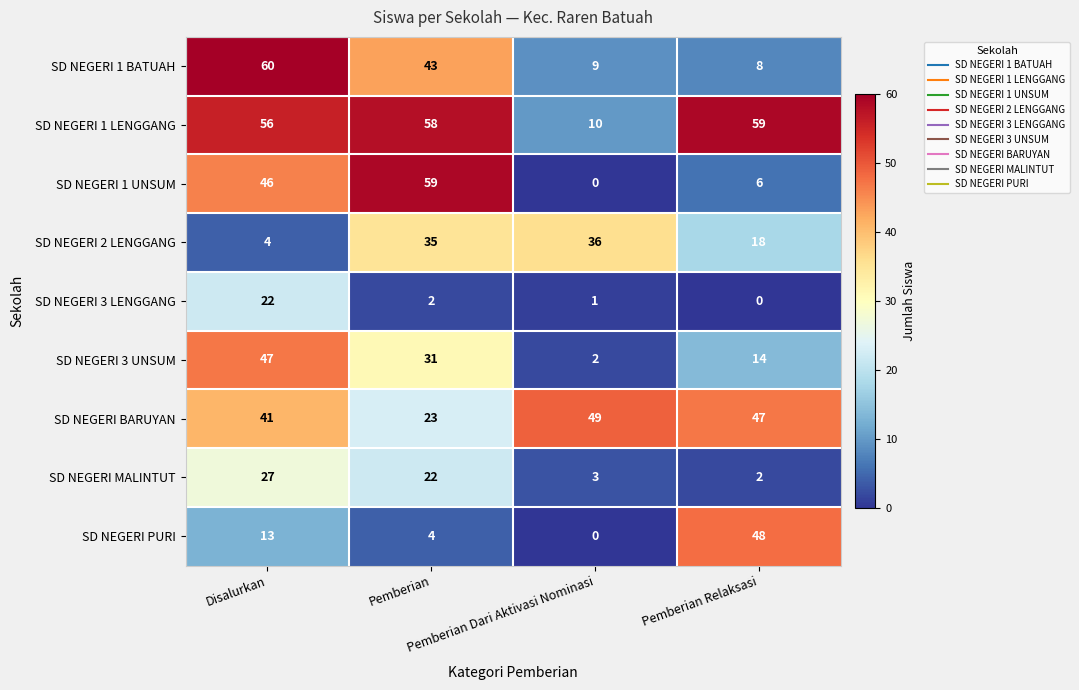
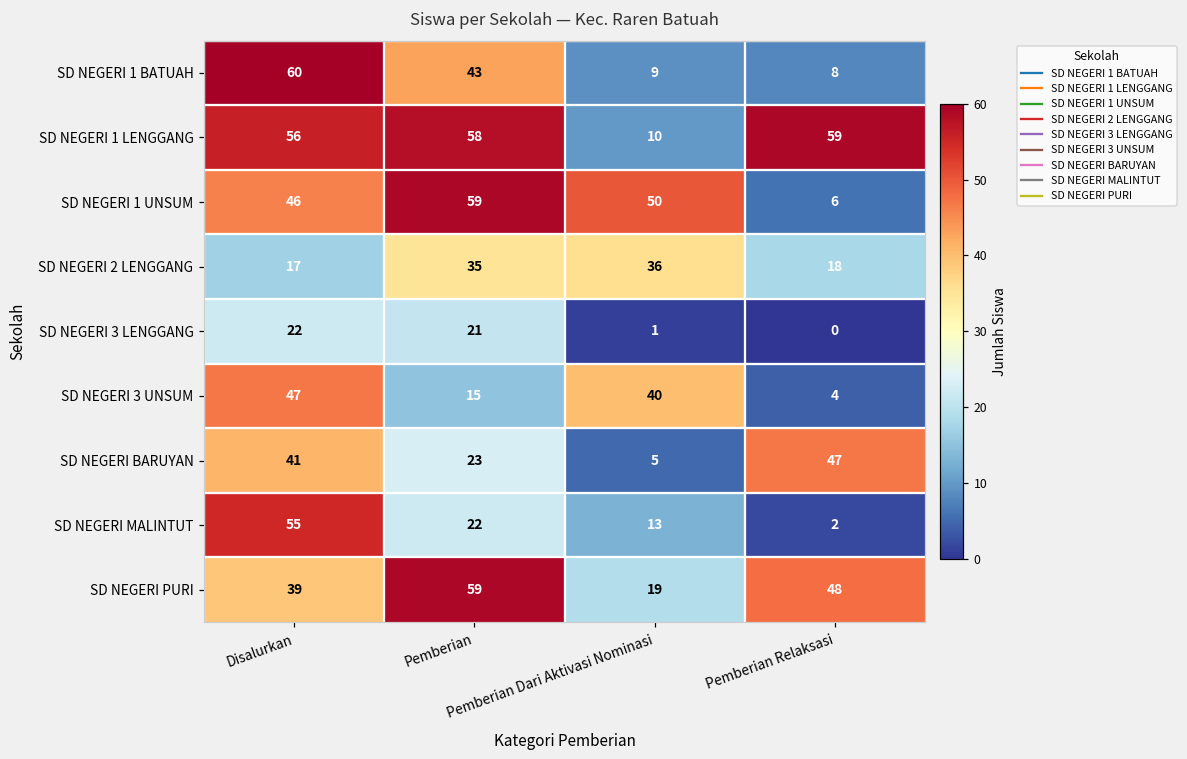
SD NEGERI 1 UNSUM, Pemberian Dari Aktivasi Nominasi: 0 -> 50
SD NEGERI 2 LENGGANG, Disalurkan: 4 -> 17
SD NEGERI 3 LENGGANG, Pemberian: 2 -> 21
SD NEGERI 3 UNSUM, Pemberian: 31 -> 15
SD NEGERI 3 UNSUM, Pemberian Dari Aktivasi Nominasi: 2 -> 40
SD NEGERI 3 UNSUM, Pemberian Relaksasi: 14 -> 4
SD NEGERI BARUYAN, Pemberian Dari Aktivasi Nominasi: 49 -> 5
SD NEGERI MALINTUT, Disalurkan: 27 -> 55
SD NEGERI MALINTUT, Pemberian Dari Aktivasi Nominasi: 3 -> 13
SD NEGERI PURI, Disalurkan: 13 -> 39
SD NEGERI PURI, Pemberian: 4 -> 59
SD NEGERI PURI, Pemberian Dari Aktivasi Nominasi: 0 -> 19
